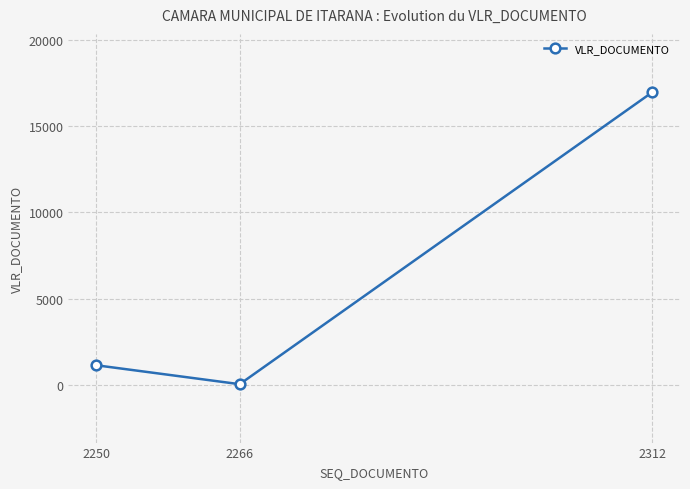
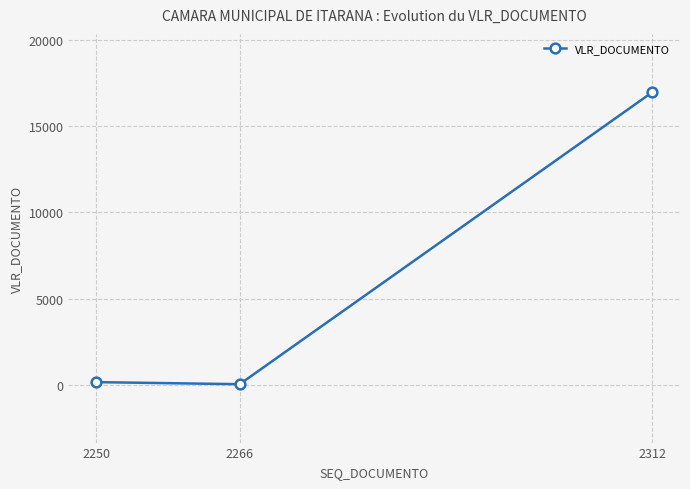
2250: 1100 -> 200
